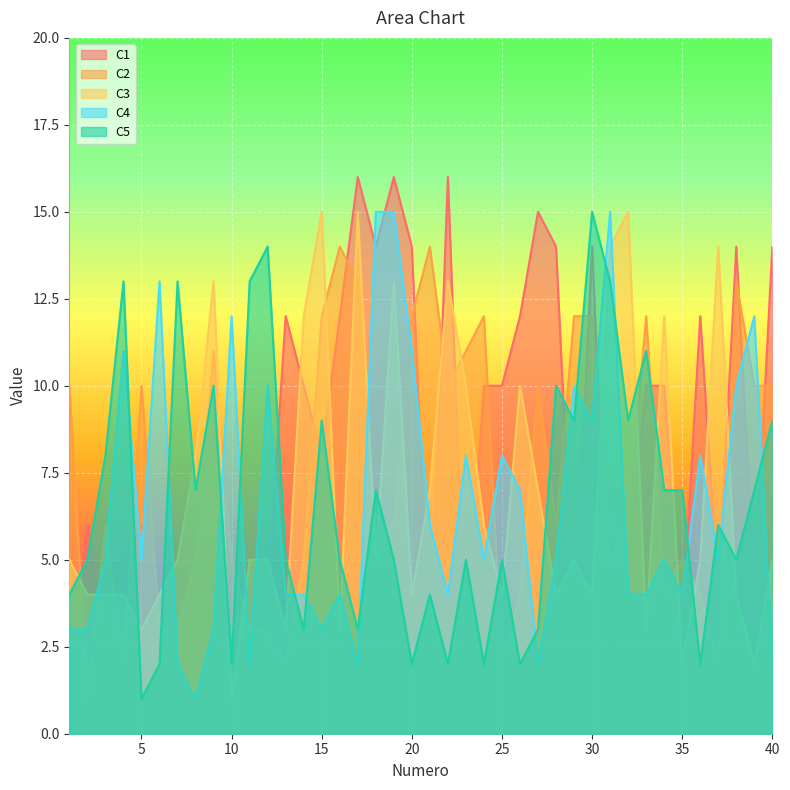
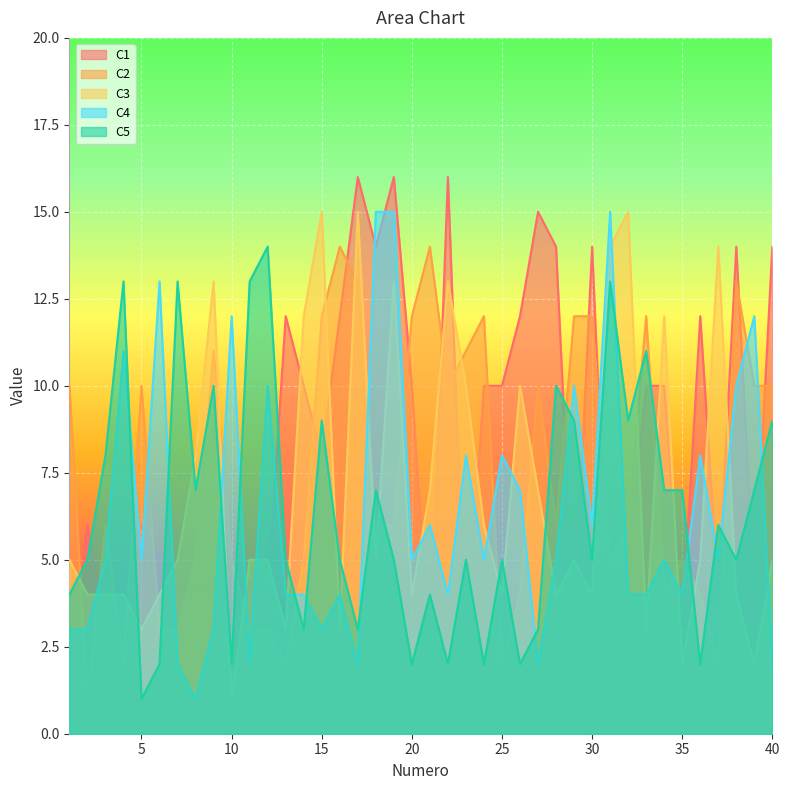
C1, 20: 14 -> 10
C4, 20: 11 -> 5
C4, 30: 9 -> 6
C5, 30: 15 -> 5
